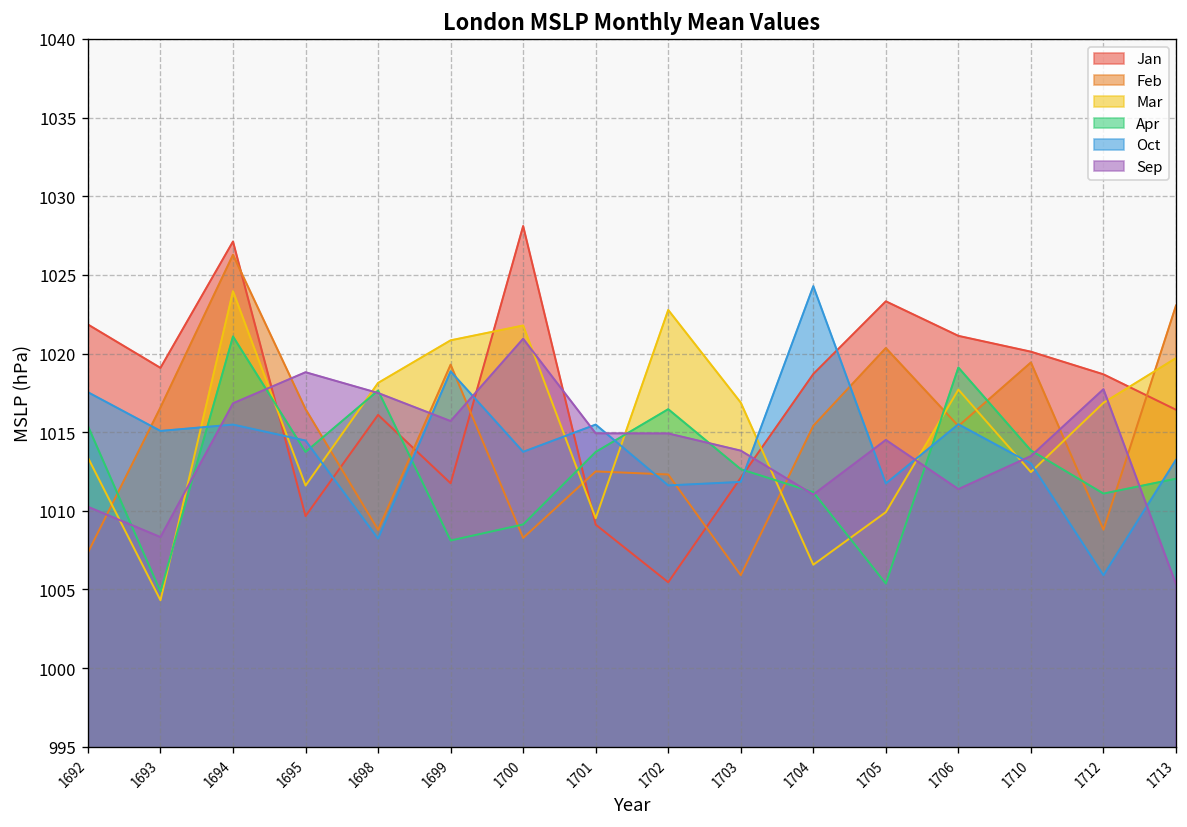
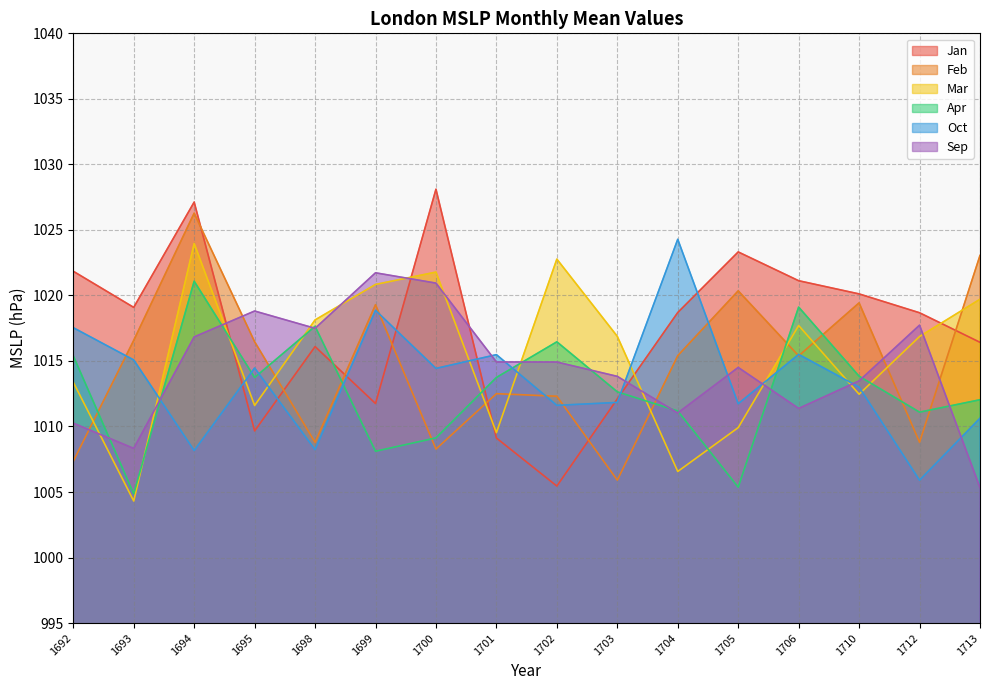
Oct, 1694: 1015.5 -> 1008.2
Sep, 1699: 1015.7 -> 1021.7
Oct, 1700: 1013.7 -> 1014.4
Oct, 1713: 1013.2 -> 1010.6
